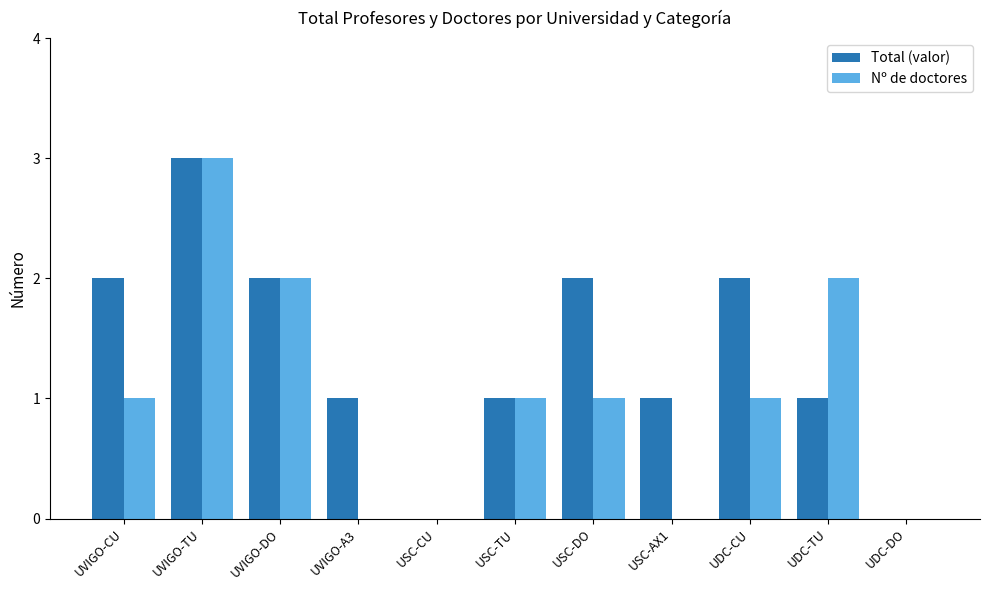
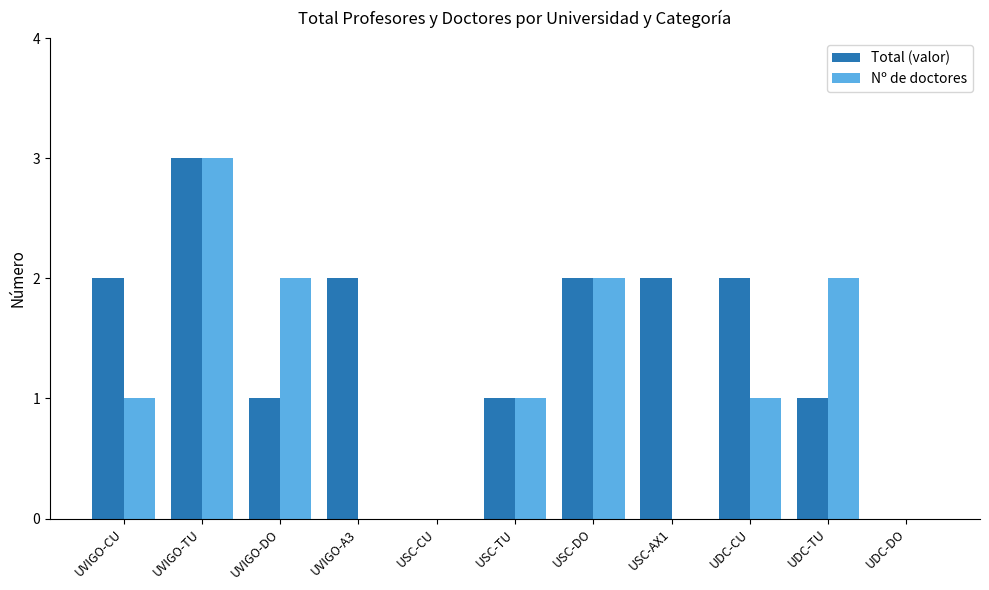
Total (valor), UVIGO-DO: 2 -> 1
Total (valor), UVIGO-A3: 1 -> 2
Nº de doctores, USC-DO: 1 -> 2
Total (valor), USC-AX1: 1 -> 2
